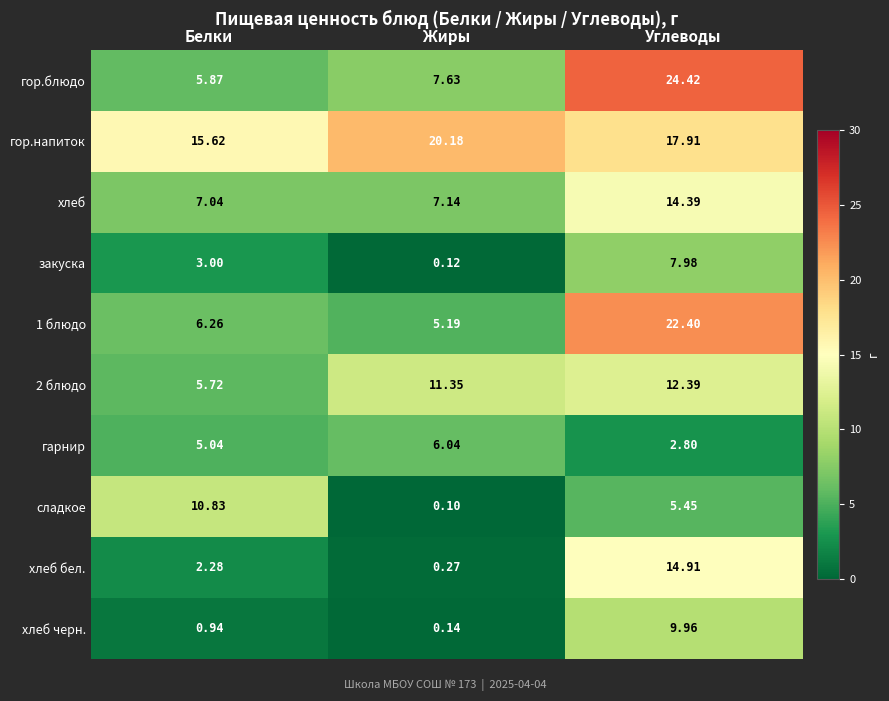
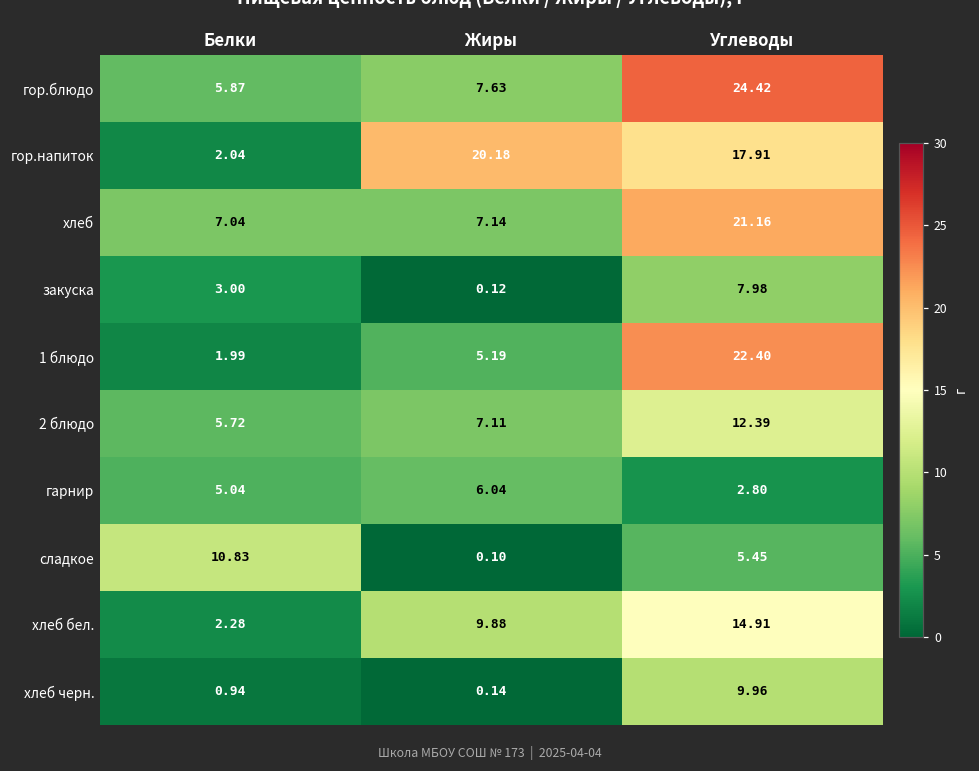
гор.напиток, Белки: 15.62 -> 2.04
хлеб, Углеводы: 14.39 -> 21.16
1 блюдо, Белки: 6.26 -> 1.99
2 блюдо, Жиры: 11.35 -> 7.11
хлеб бел., Жиры: 0.27 -> 9.88
